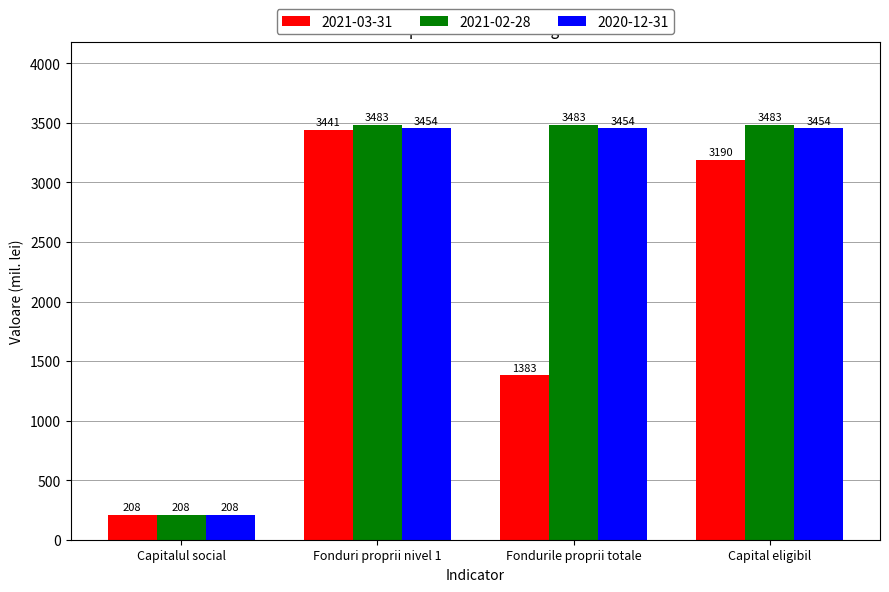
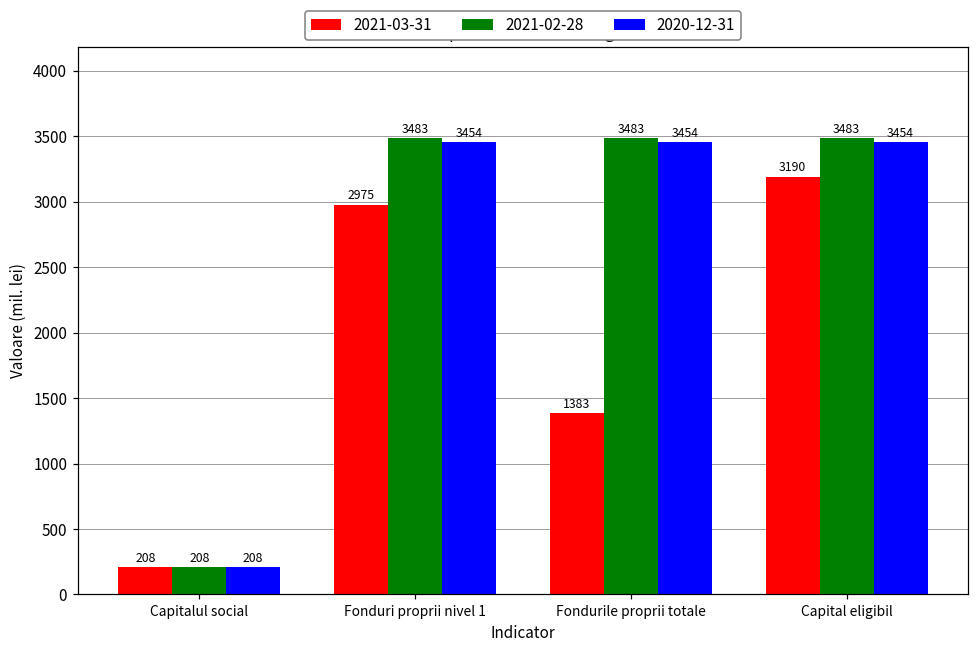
2021-03-31, Fonduri proprii nivel 1: 3441 -> 2975
